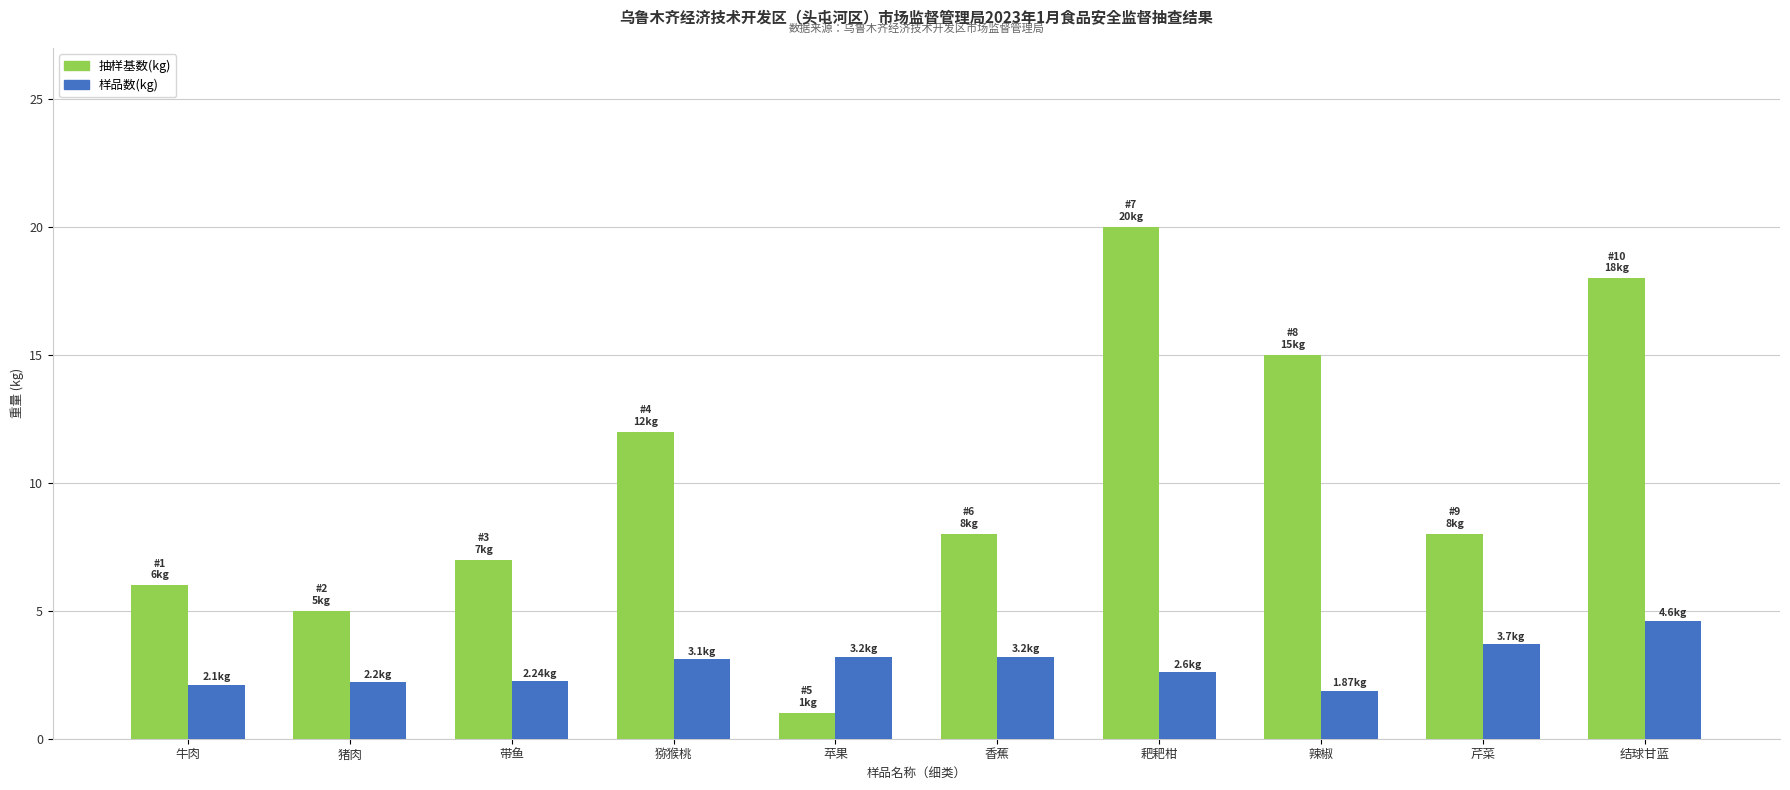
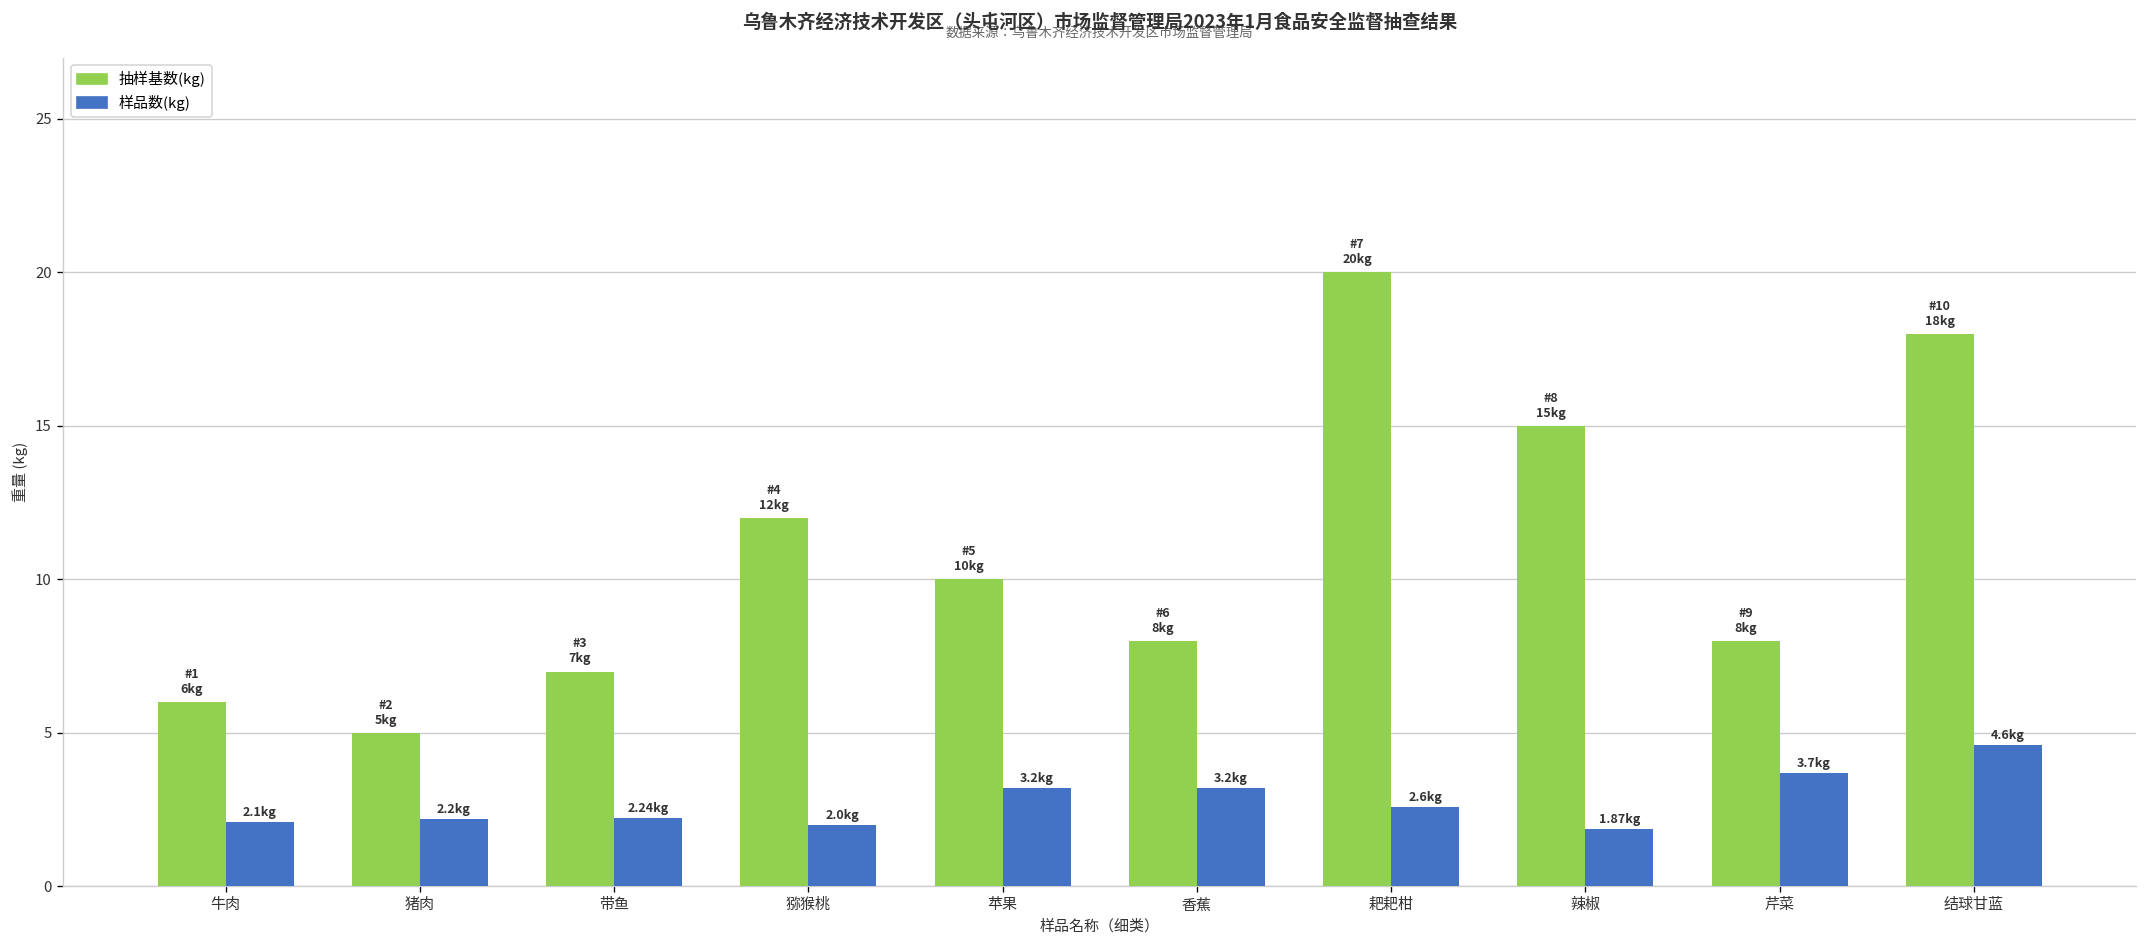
样品数(kg), 猕猴桃: 3.1 -> 2.0
抽样基数(kg), 苹果: 1 -> 10
